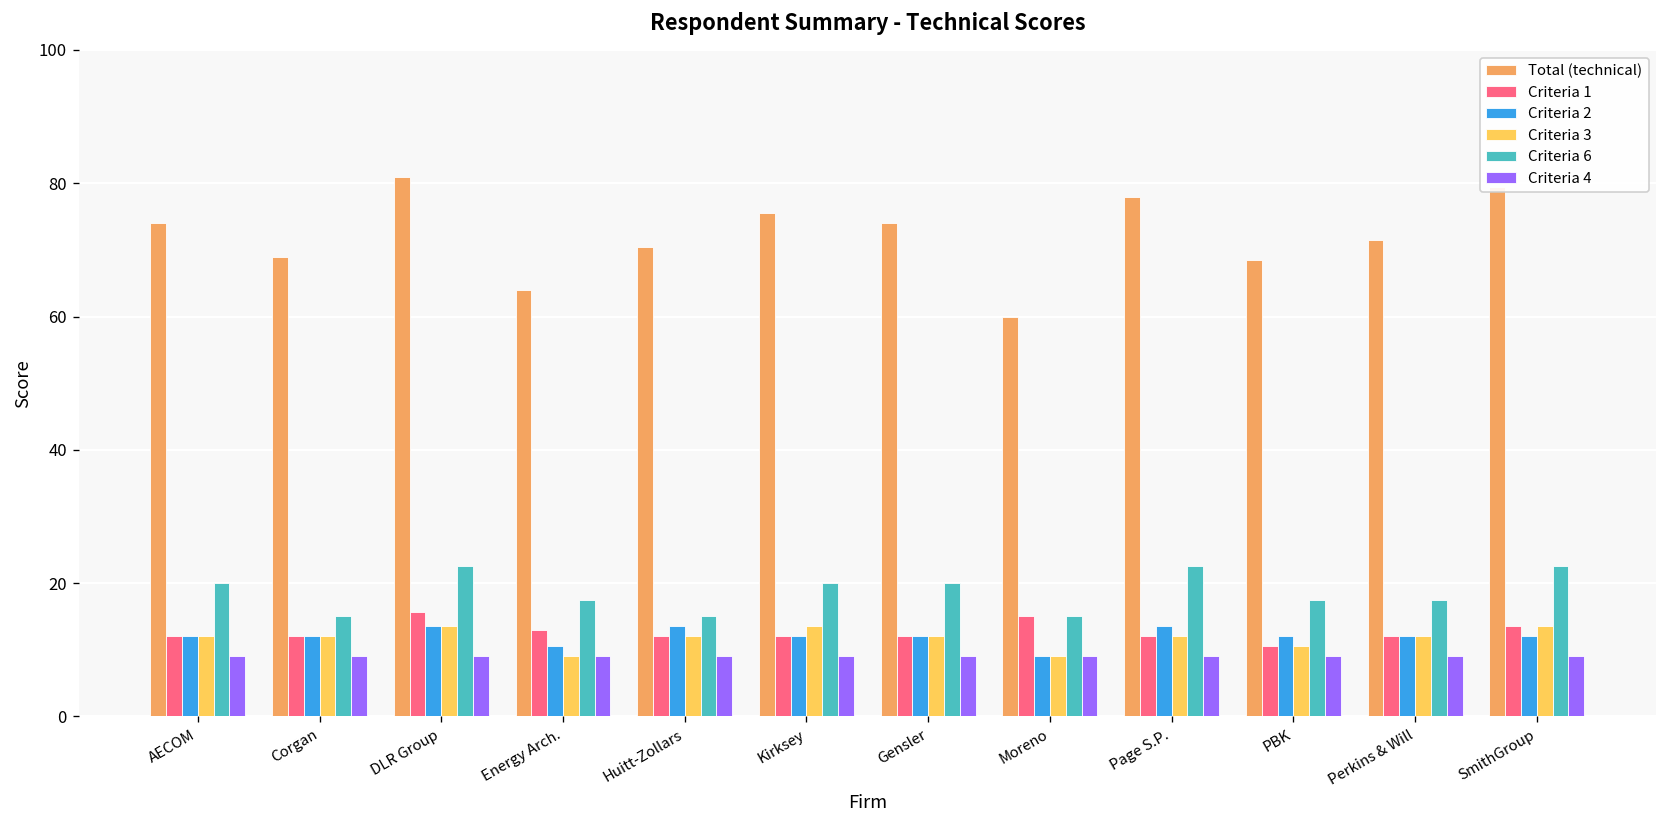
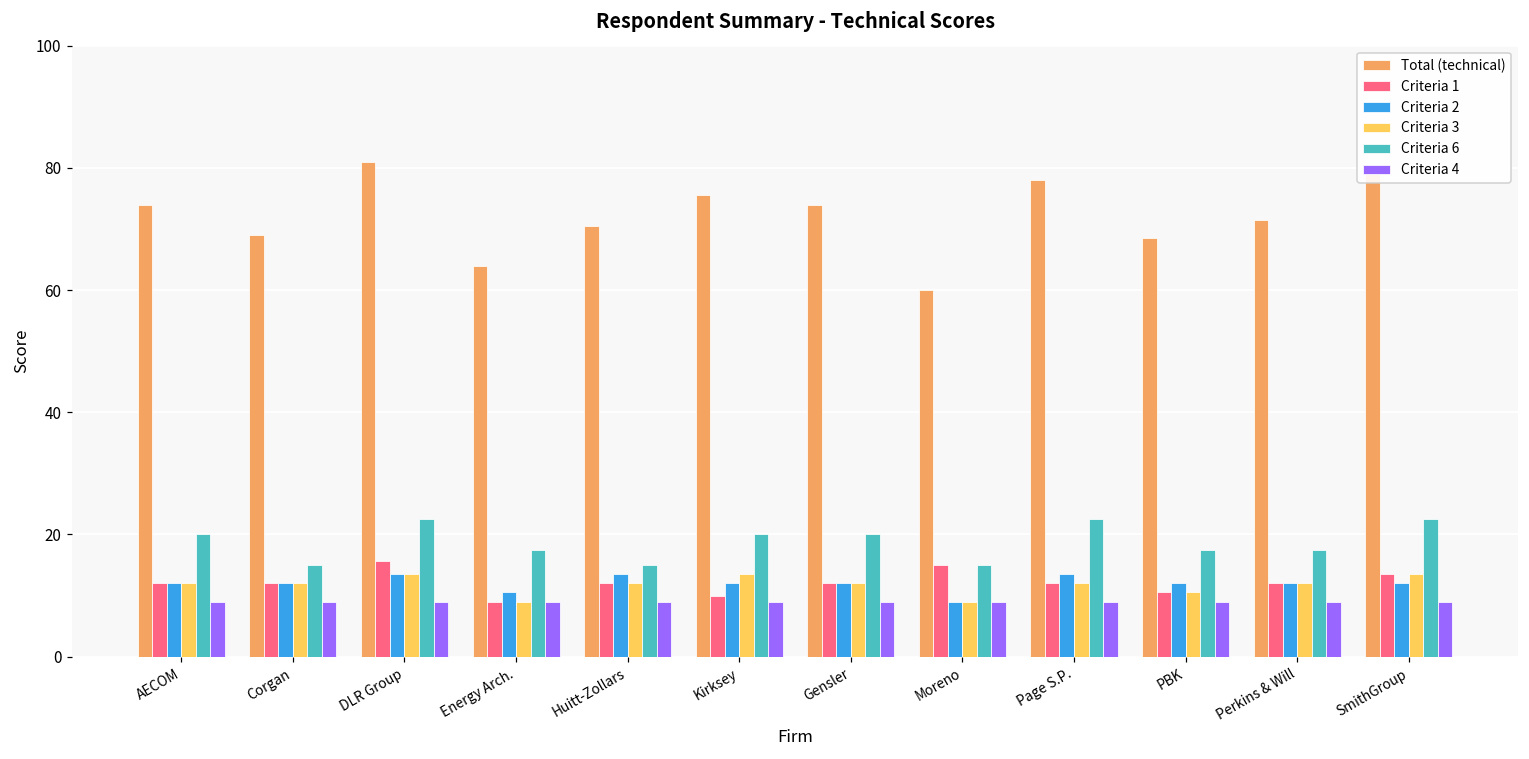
Criteria 1, Energy Arch.: 13 -> 9
Criteria 1, Kirksey: 12 -> 10
